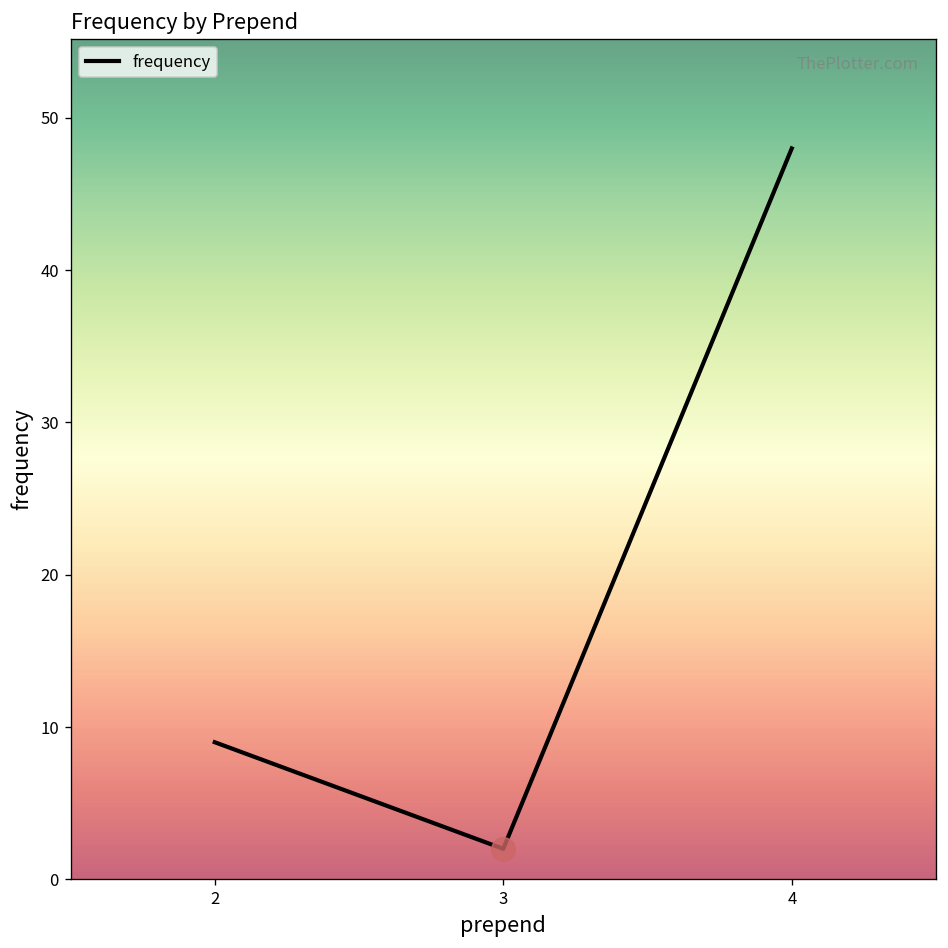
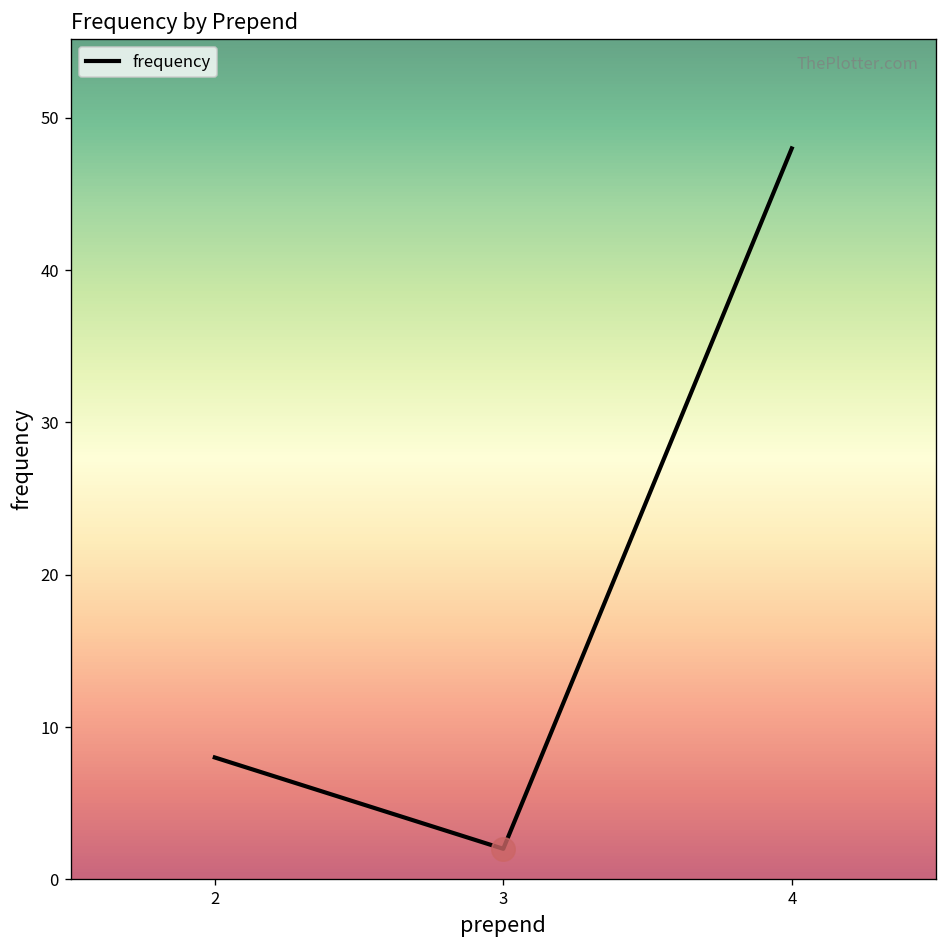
frequency, 2: 9 -> 8
